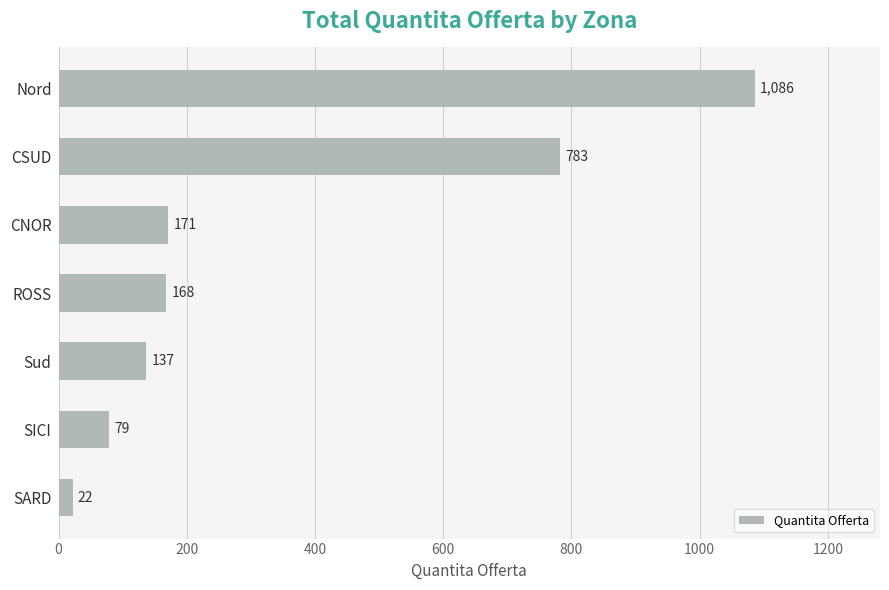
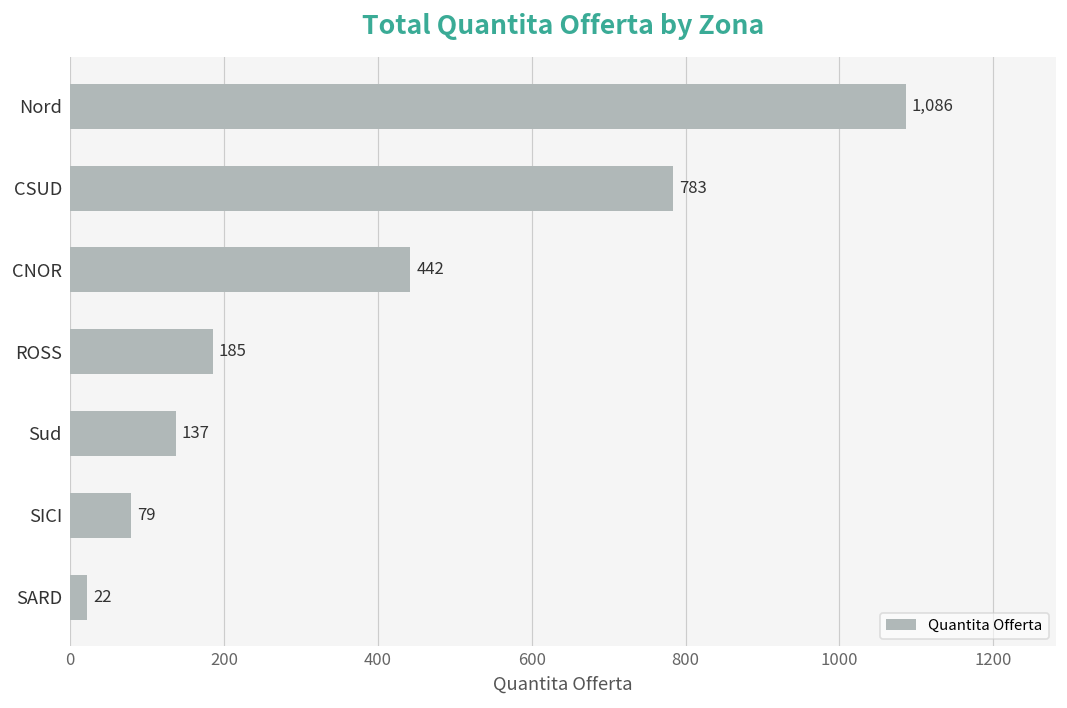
CNOR: 171 -> 442
ROSS: 168 -> 185
